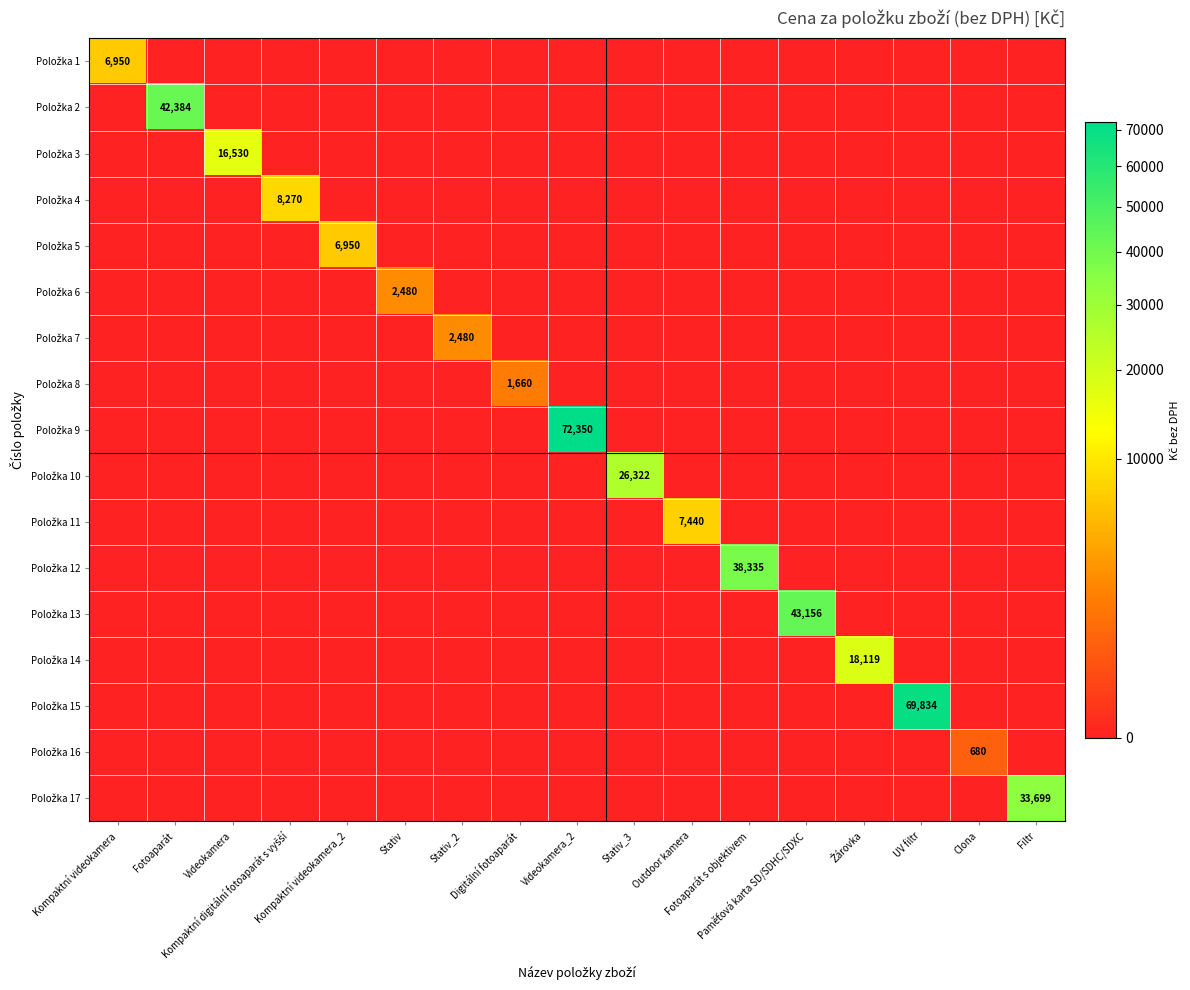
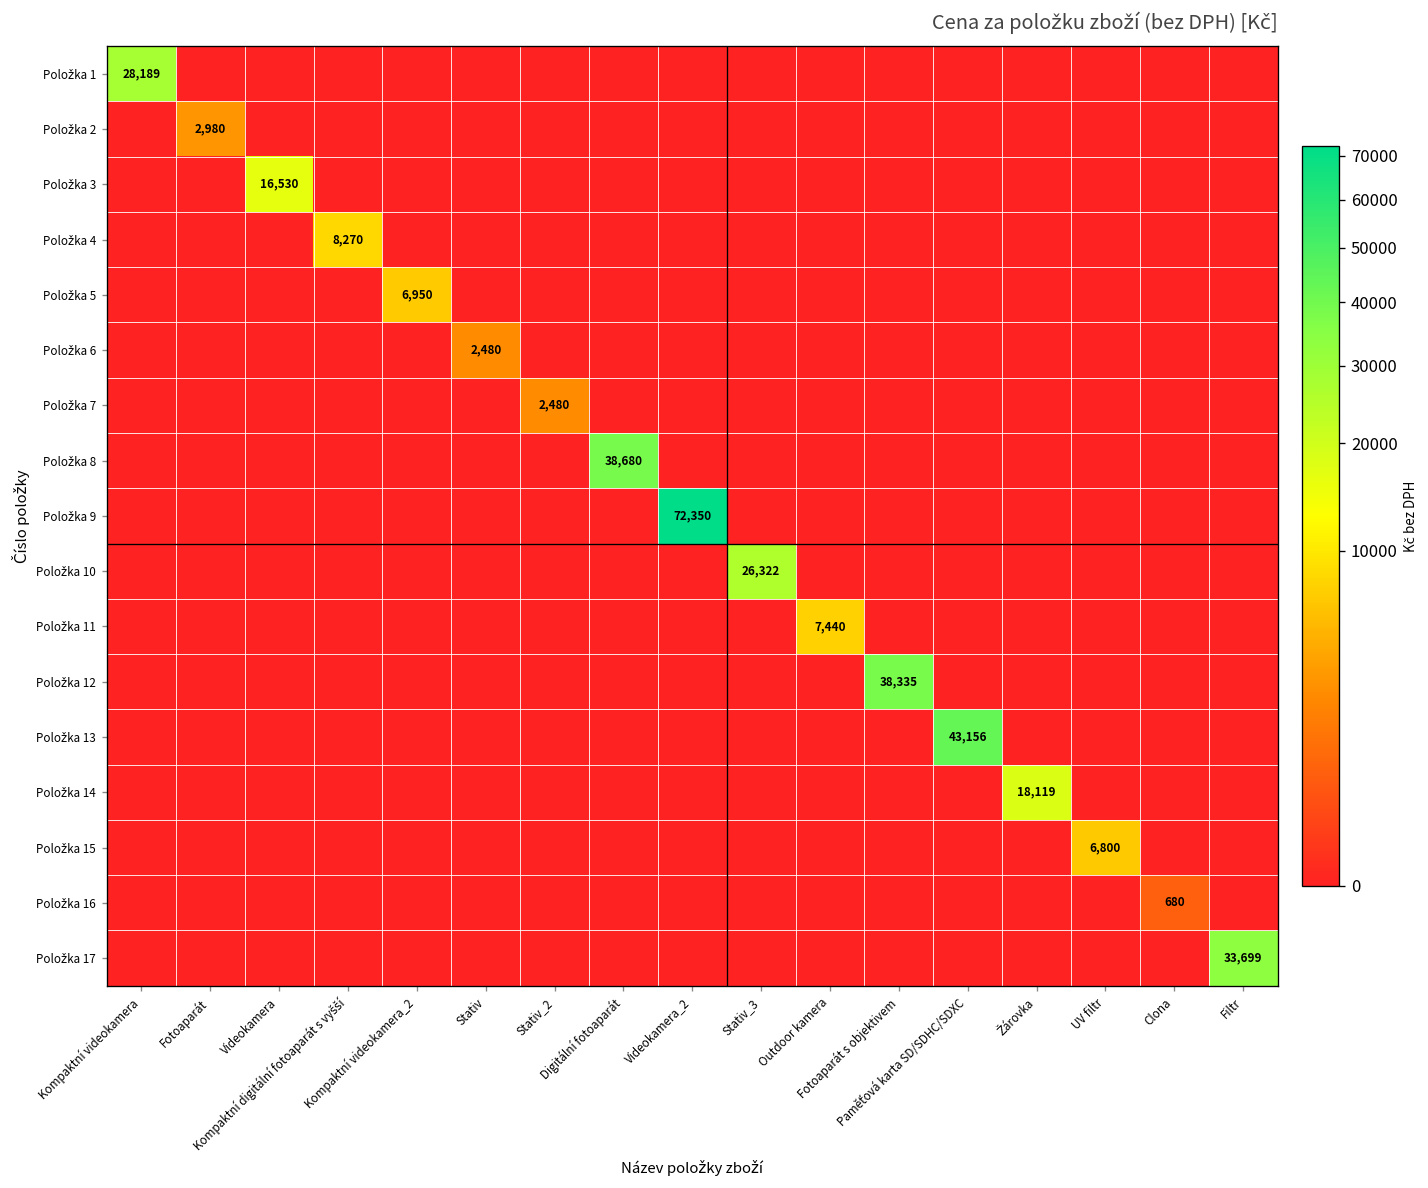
Položka 1, Kompaktní videokamera: 6,950 -> 28,189
Položka 2, Fotoaparát: 42,384 -> 2,980
Položka 8, Digitální fotoaparát: 1,660 -> 38,680
Položka 15, UV filtr: 69,834 -> 6,800
